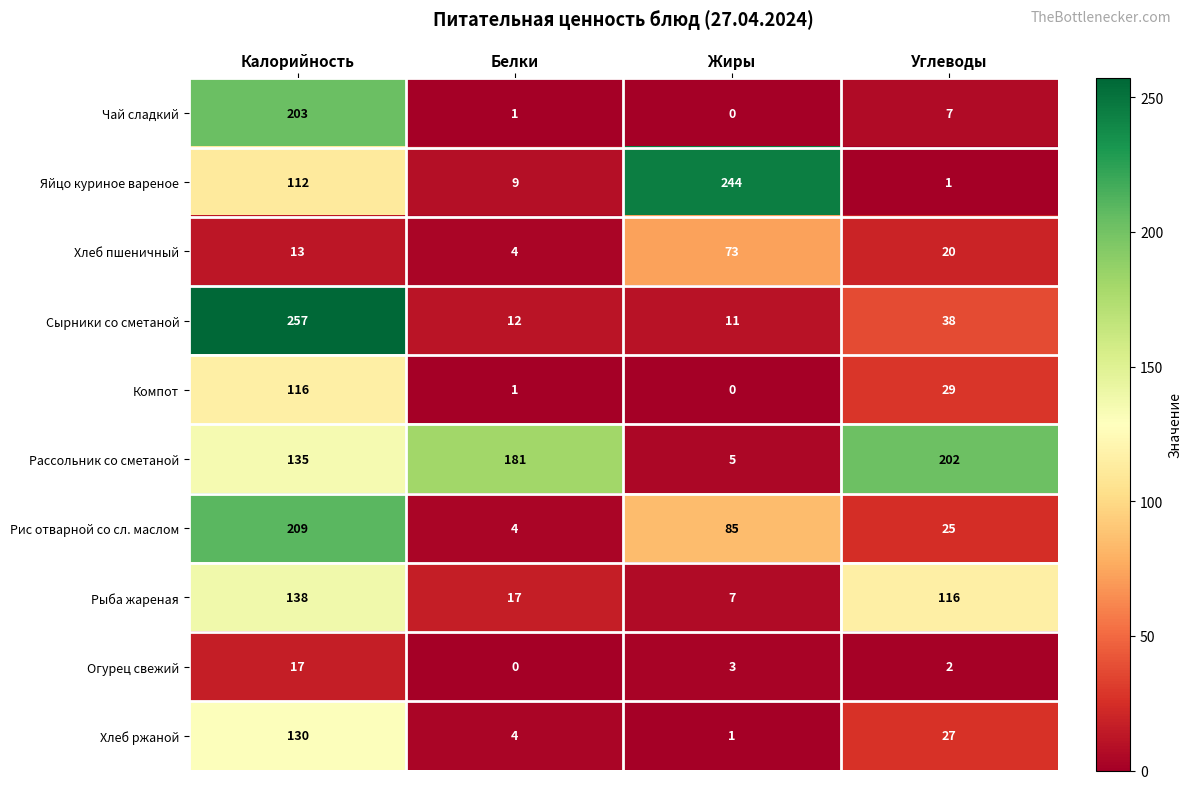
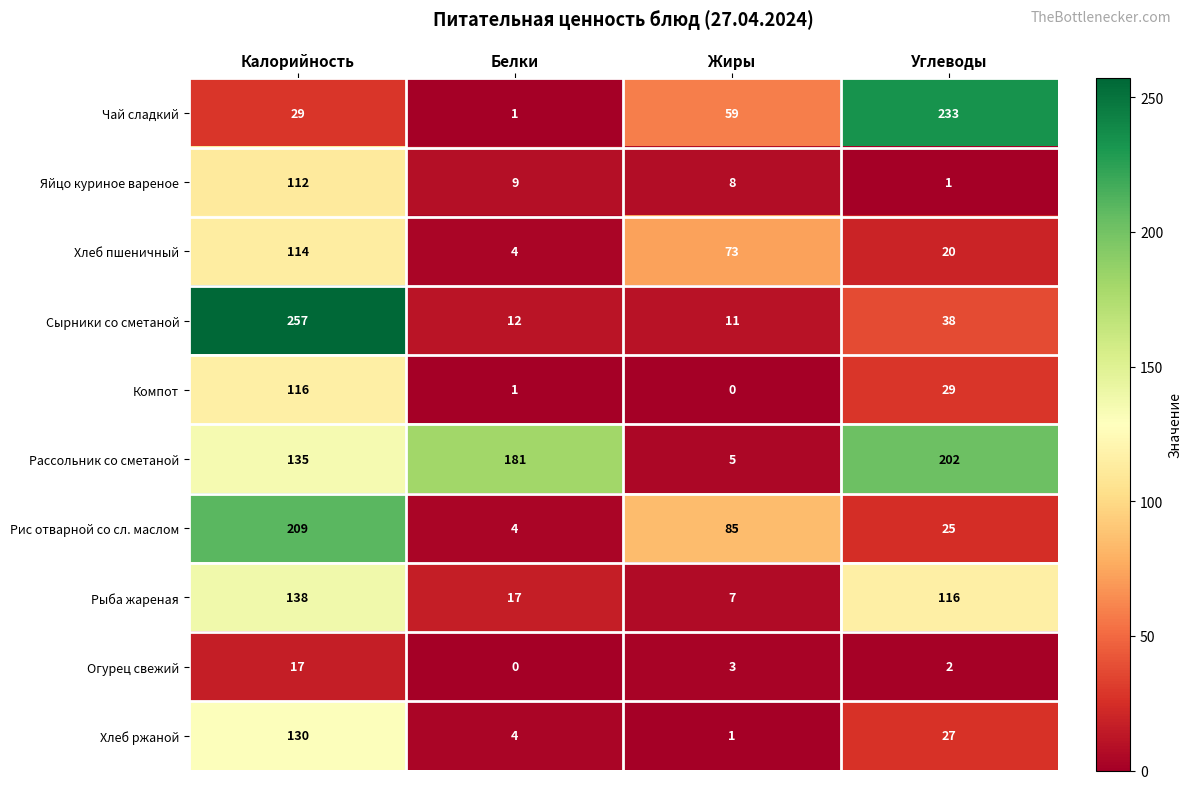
Чай сладкий, Калорийность: 203 -> 29
Чай сладкий, Жиры: 0 -> 59
Чай сладкий, Углеводы: 7 -> 233
Яйцо куриное вареное, Жиры: 244 -> 8
Хлеб пшеничный, Калорийность: 13 -> 114
